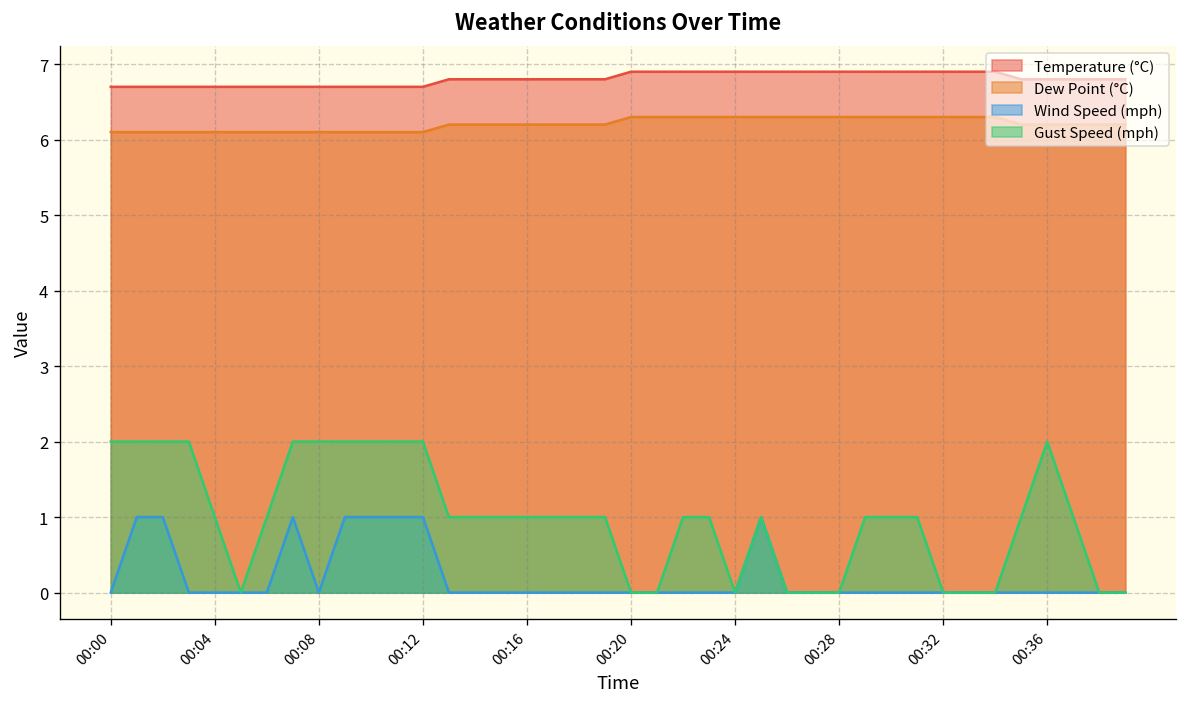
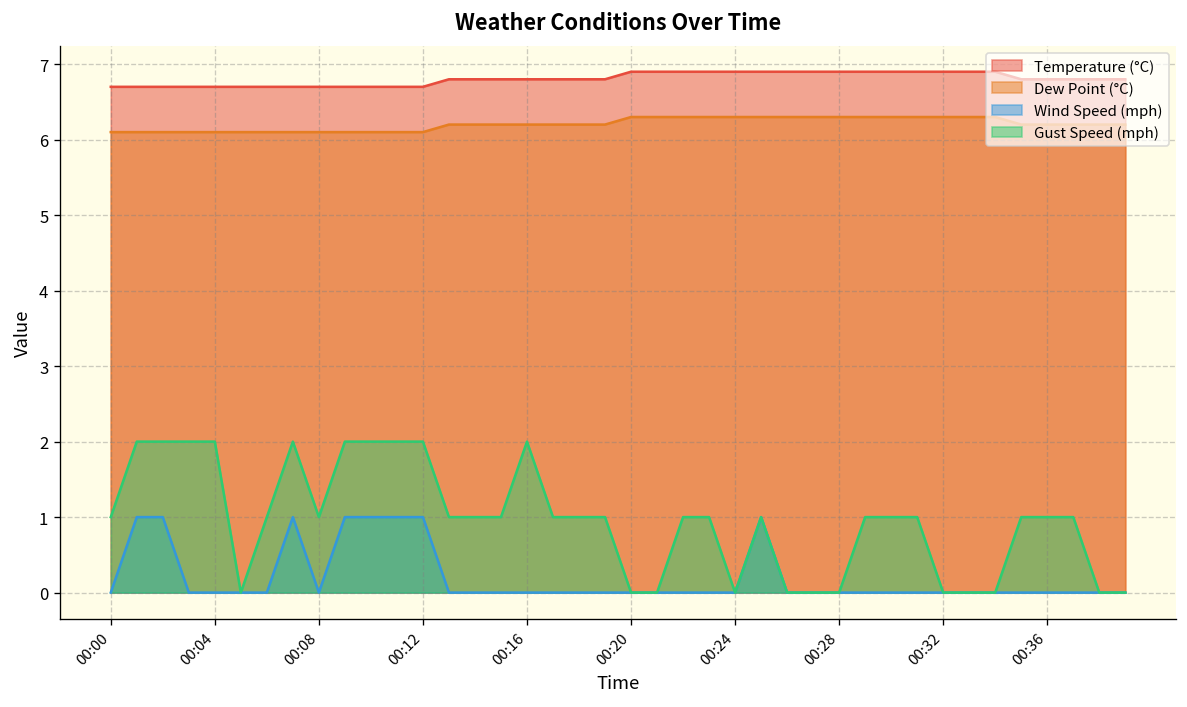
Gust Speed (mph), 00:00: 2 -> 1
Gust Speed (mph), 00:04: 1 -> 2
Gust Speed (mph), 00:08: 2 -> 1
Gust Speed (mph), 00:16: 1 -> 2
Gust Speed (mph), 00:36: 2 -> 1
